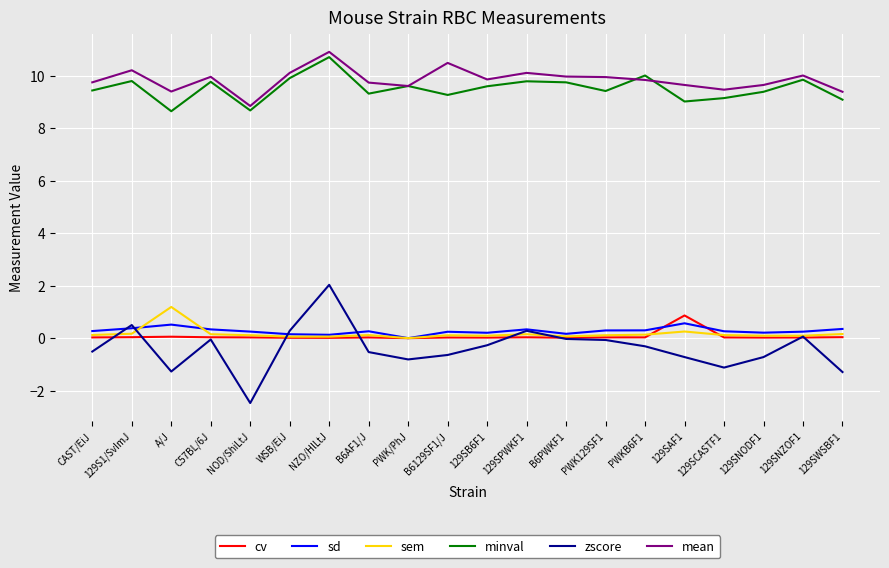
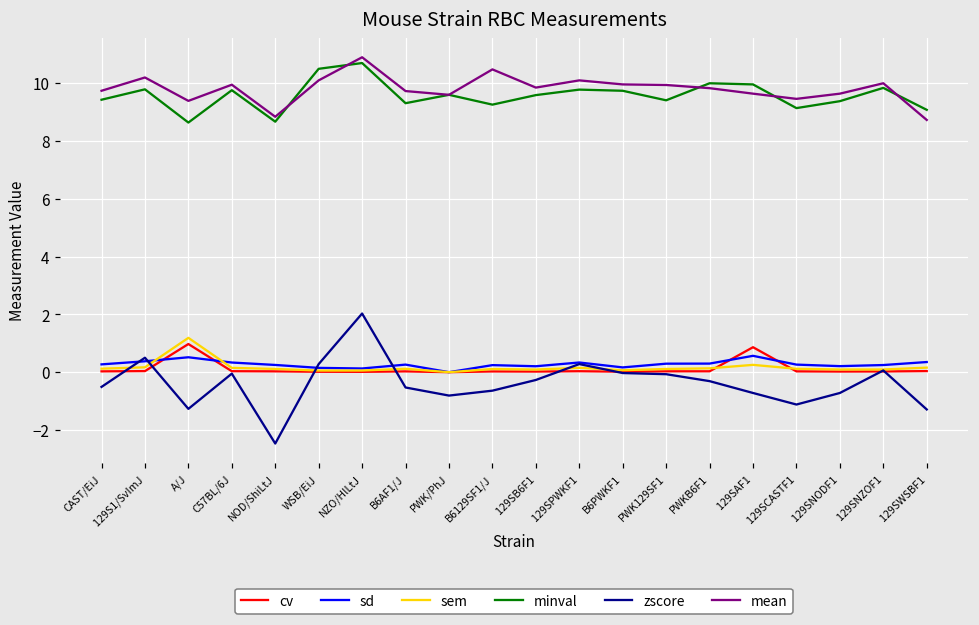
cv, A/J: 0.1 -> 1.0
minval, WSB/EiJ: 9.9 -> 10.5
minval, 129SAF1: 9.0 -> 10.0
mean, 129SWSBF1: 9.4 -> 8.7
